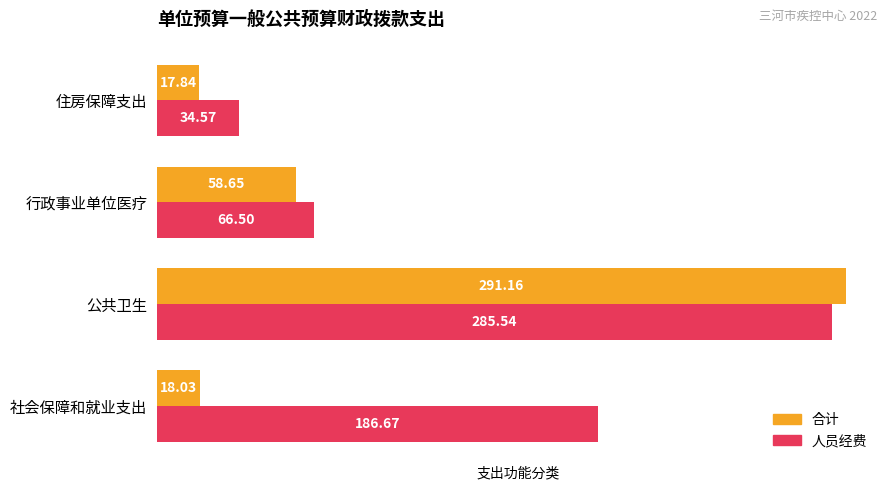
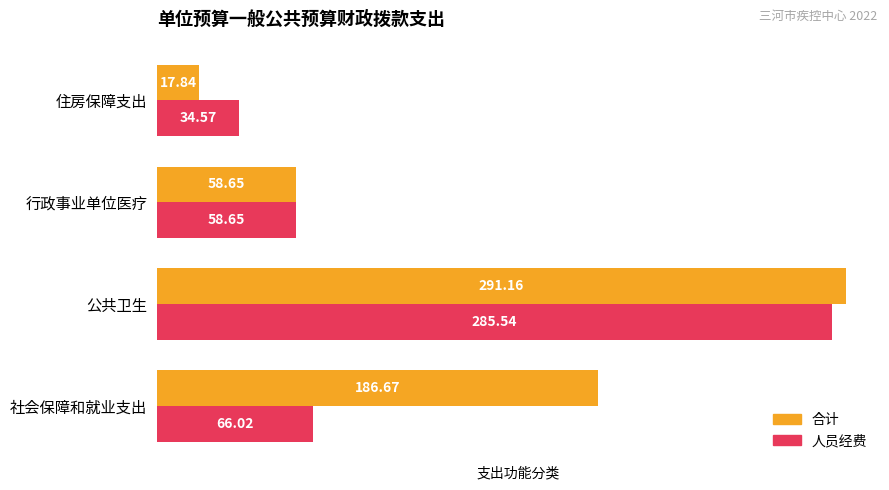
人员经费, 行政事业单位医疗: 66.50 -> 58.65
合计, 社会保障和就业支出: 18.03 -> 186.67
人员经费, 社会保障和就业支出: 186.67 -> 66.02
